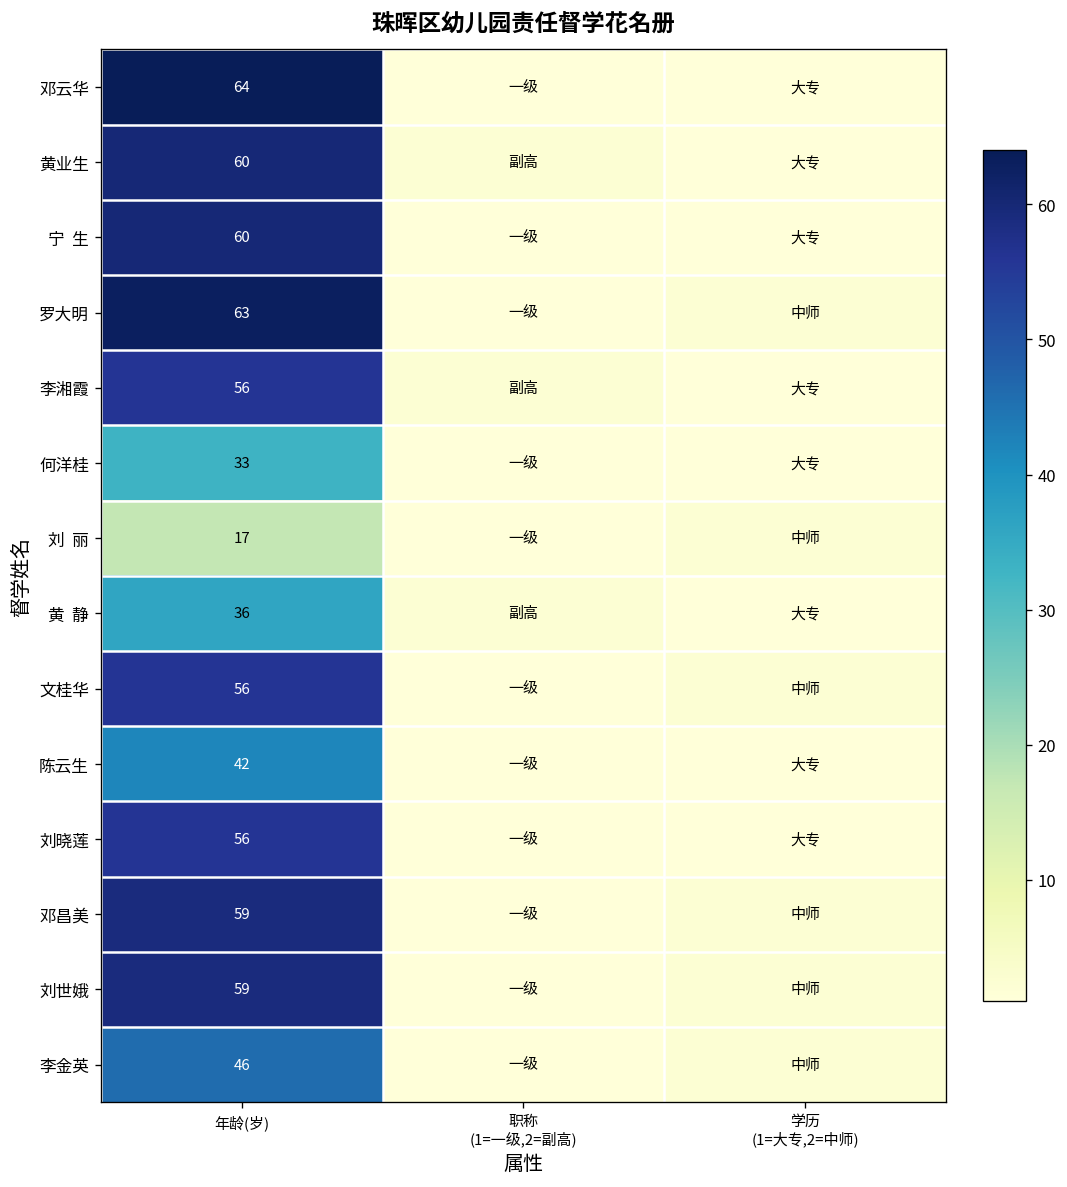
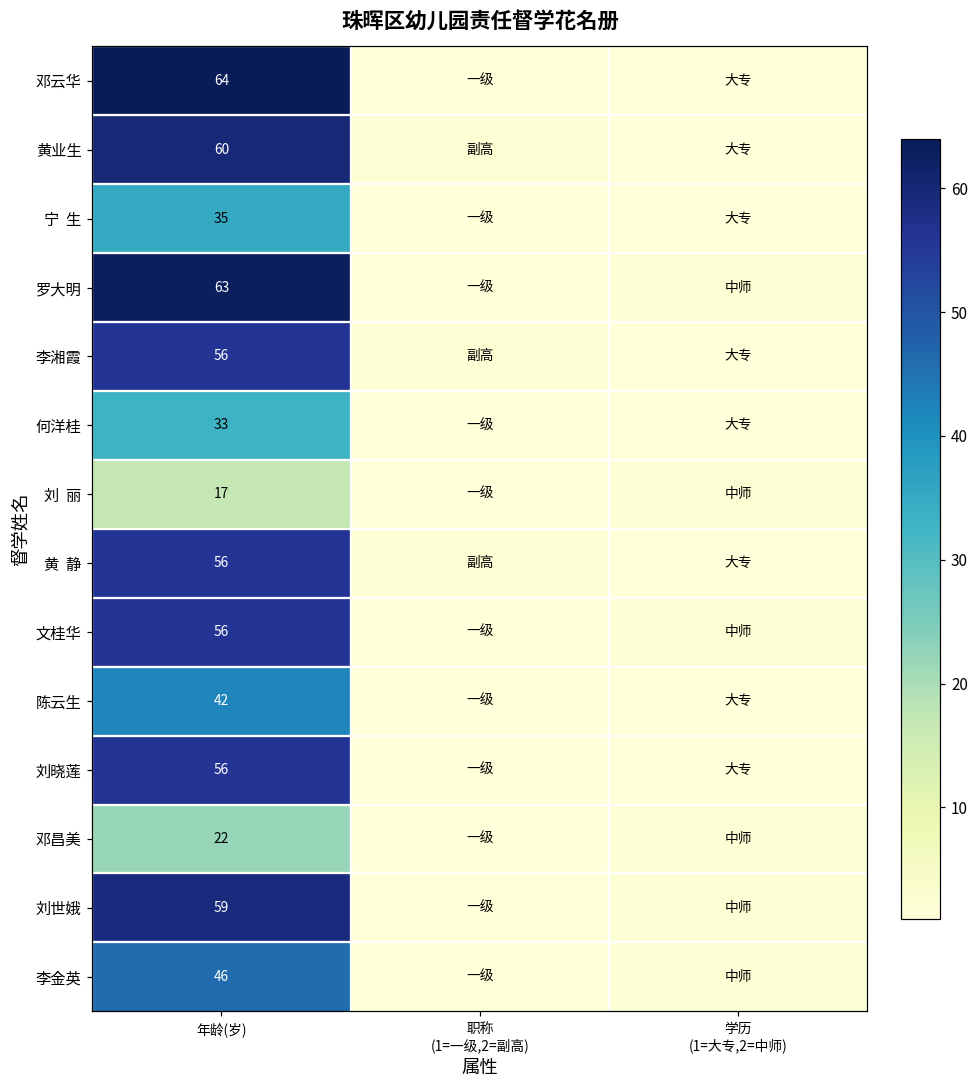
宁 生, 年龄(岁): 60 -> 35
黄 静, 年龄(岁): 36 -> 56
邓昌美, 年龄(岁): 59 -> 22
